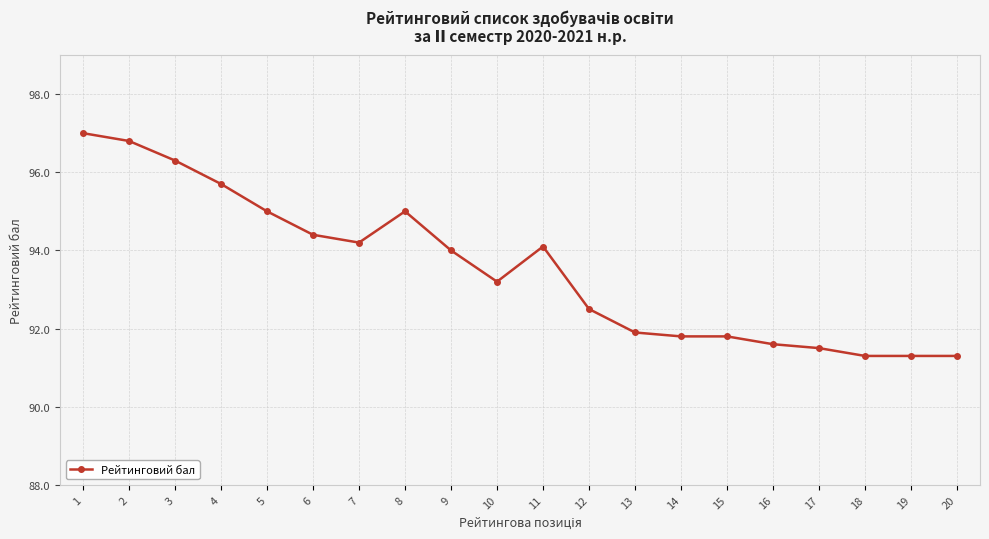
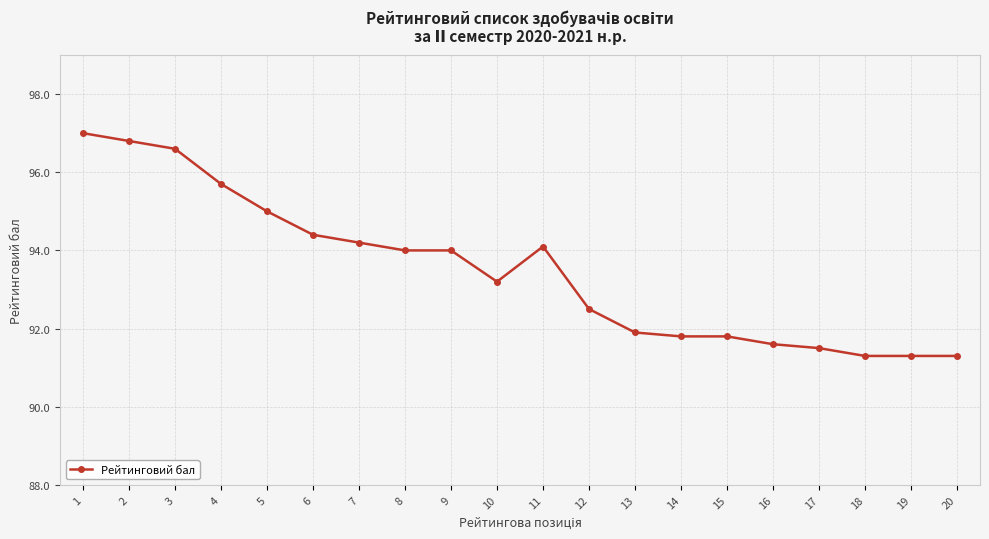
3: 96.3 -> 96.6
8: 95 -> 94
